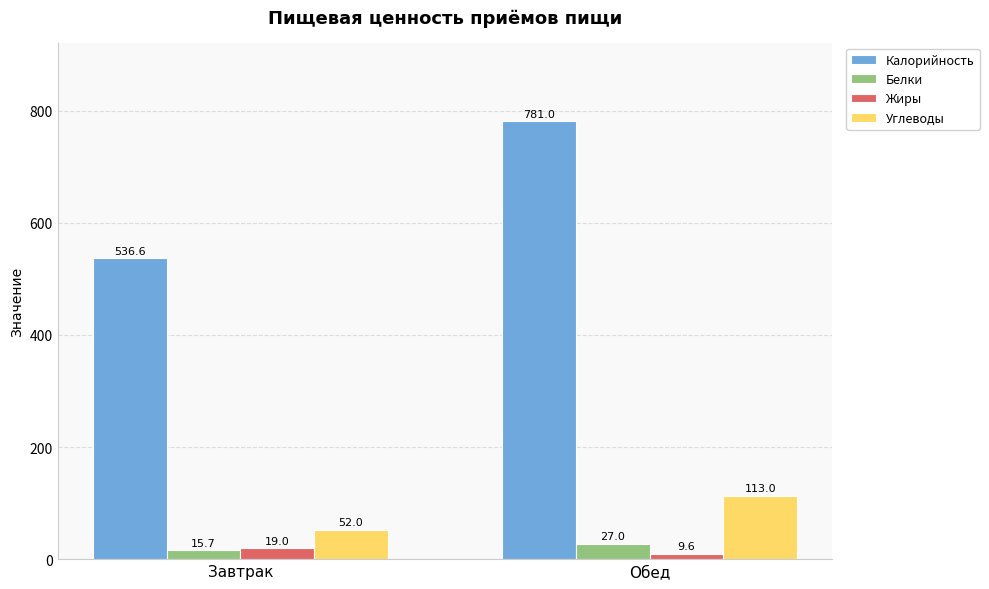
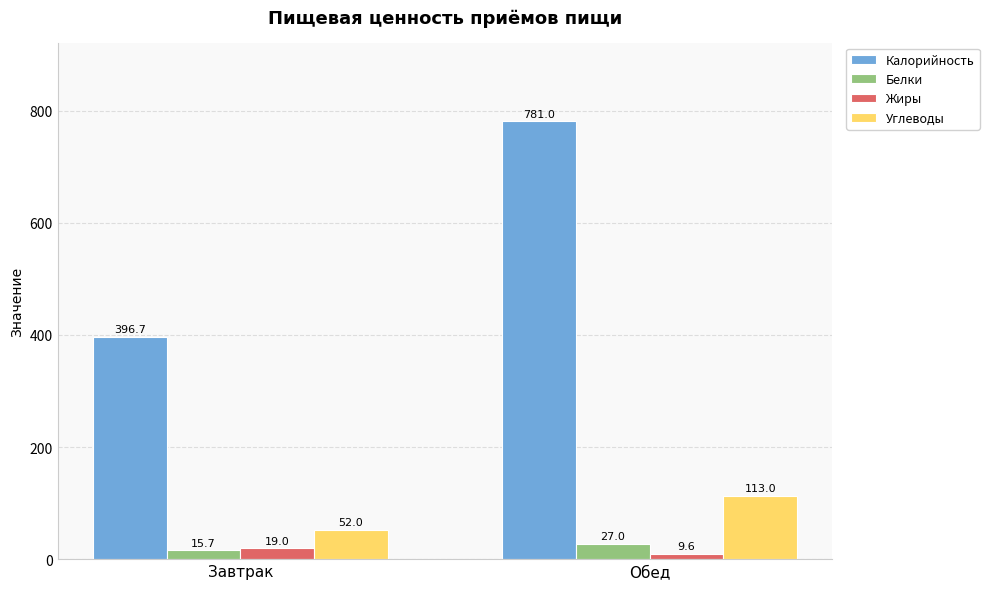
Калорийность, Завтрак: 536.6 -> 396.7
